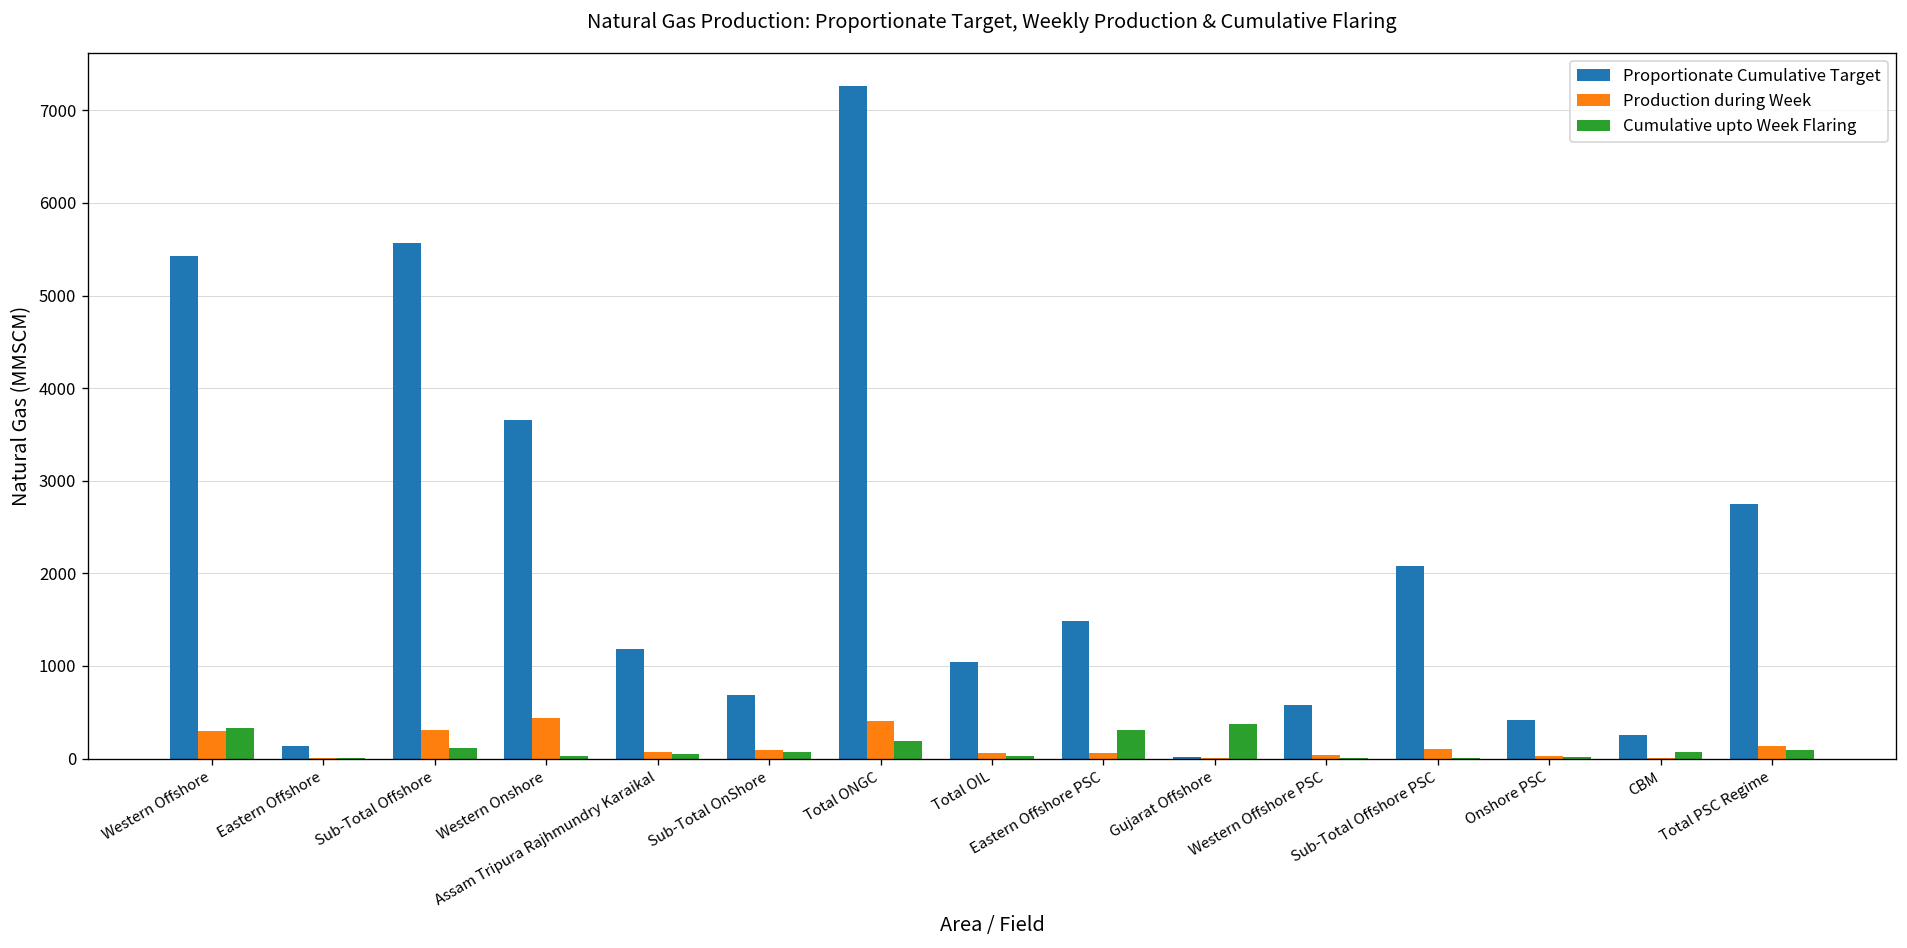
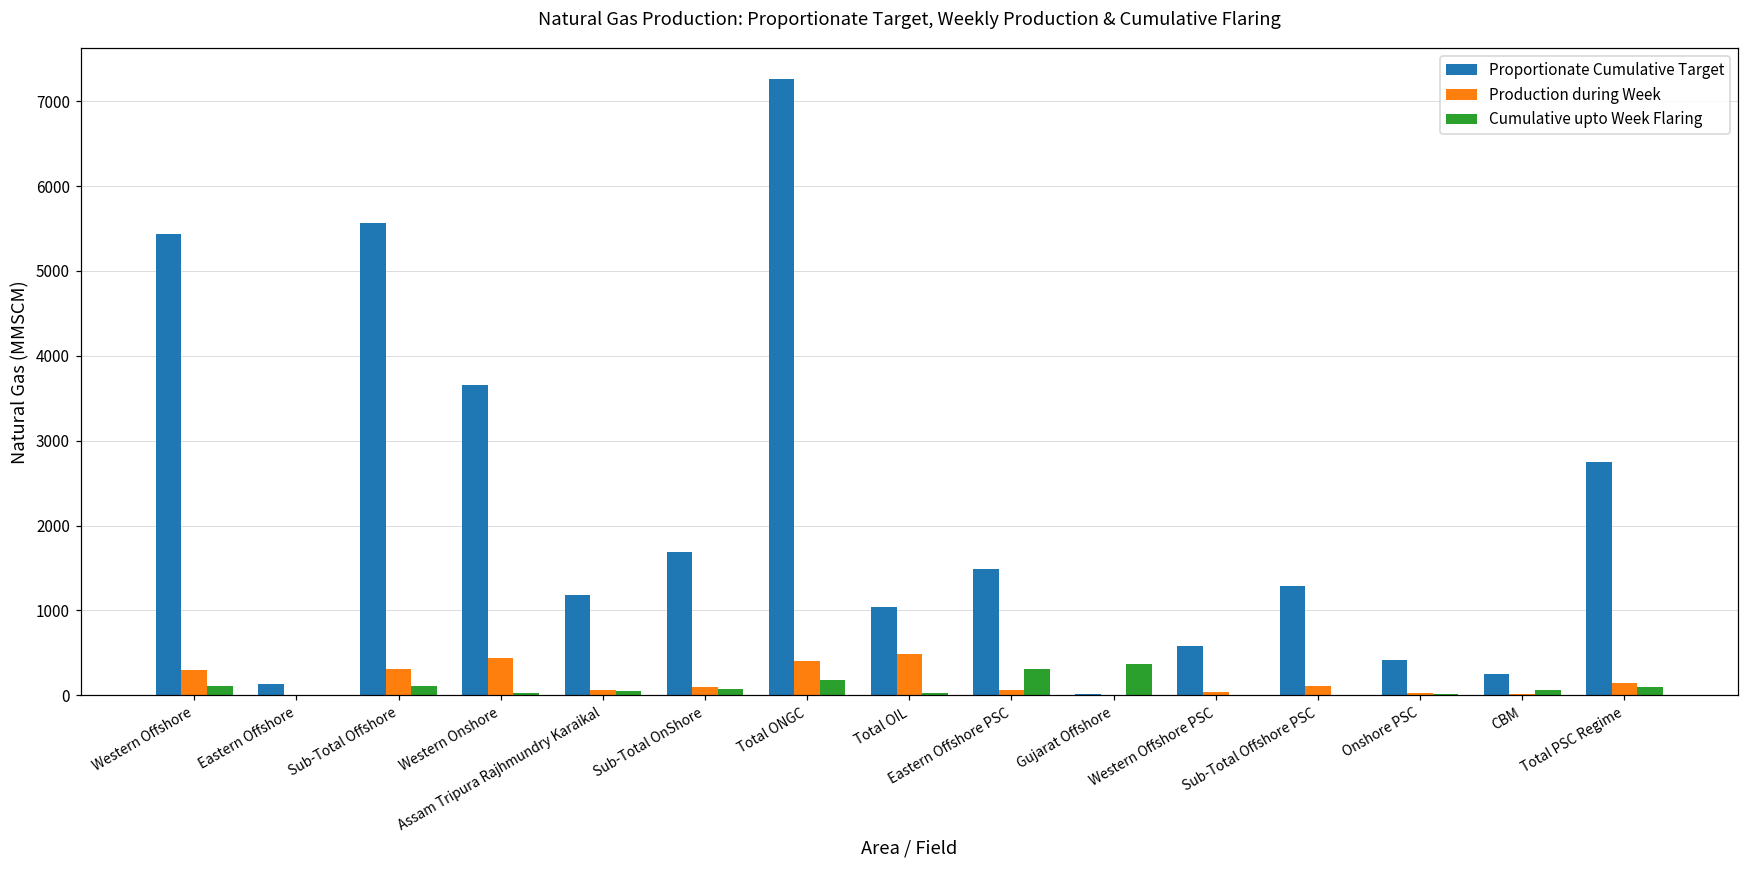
Cumulative upto Week Flaring, Western Offshore: 300 -> 100
Proportionate Cumulative Target, Sub-Total OnShore: 700 -> 1700
Production during Week, Total OIL: 100 -> 500
Proportionate Cumulative Target, Sub-Total Offshore PSC: 2100 -> 1300
